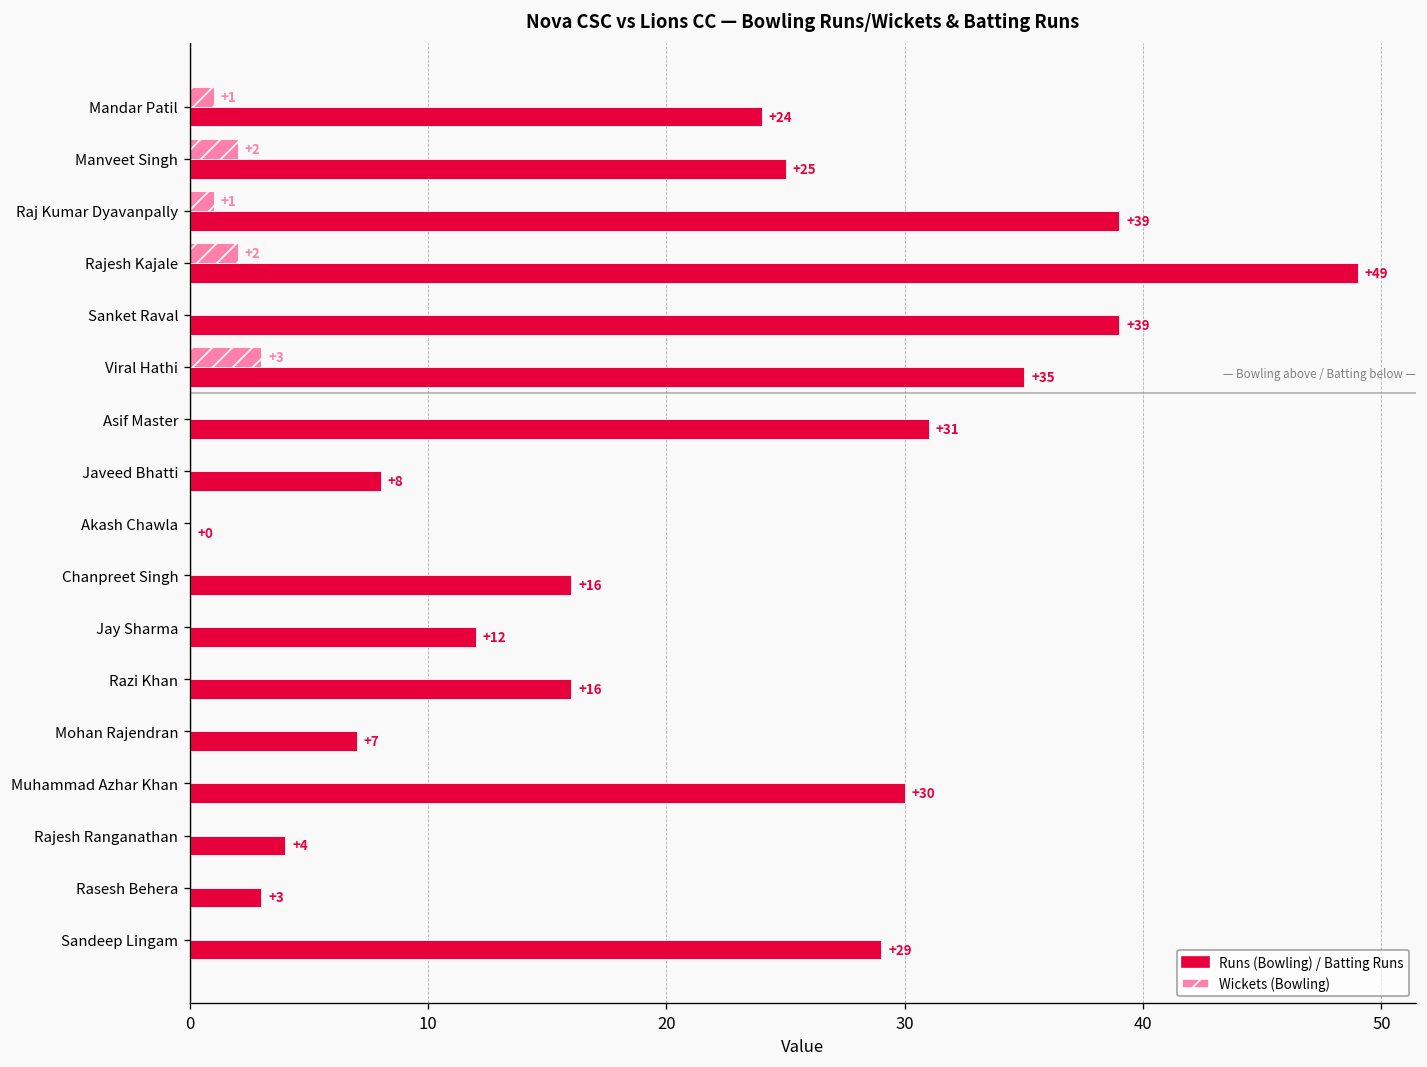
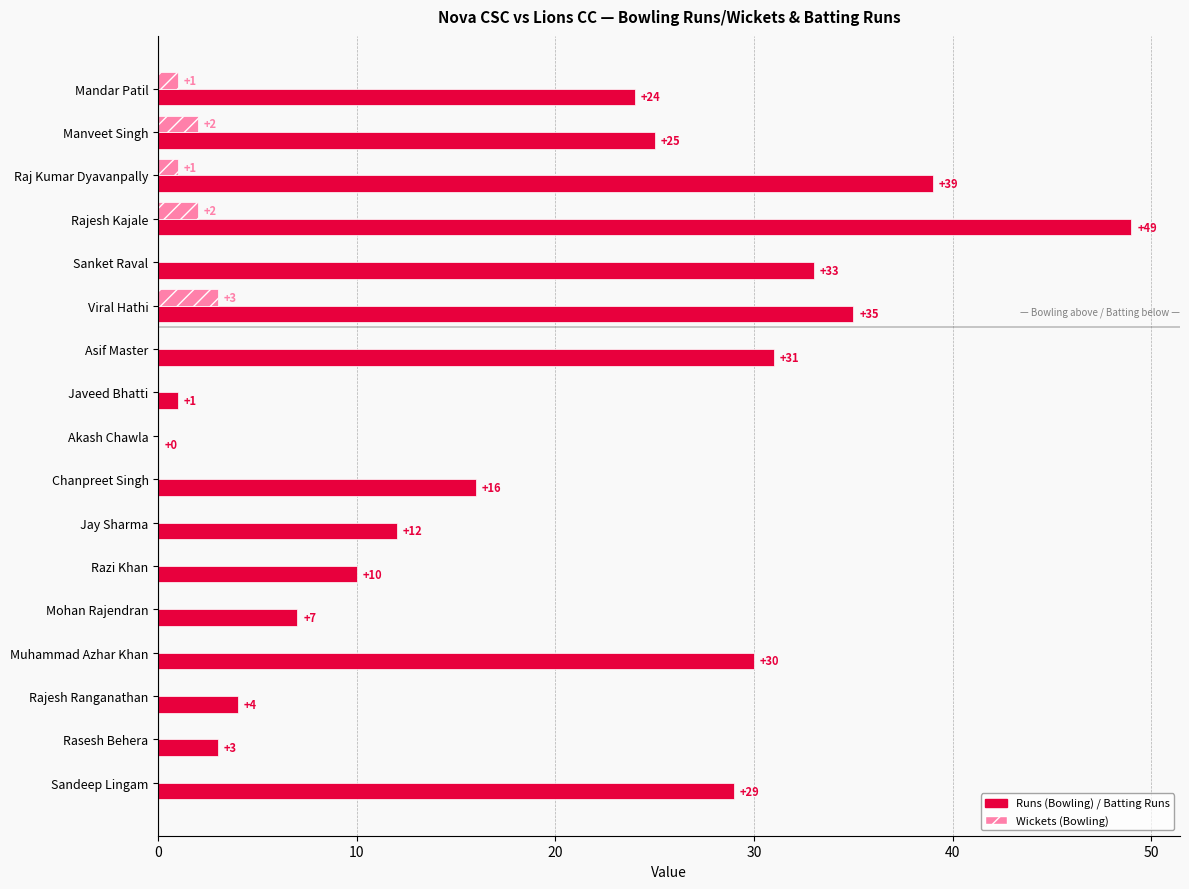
Runs (Bowling) / Batting Runs, Sanket Raval: +39 -> +33
Runs (Bowling) / Batting Runs, Javeed Bhatti: +8 -> +1
Runs (Bowling) / Batting Runs, Razi Khan: +16 -> +10
